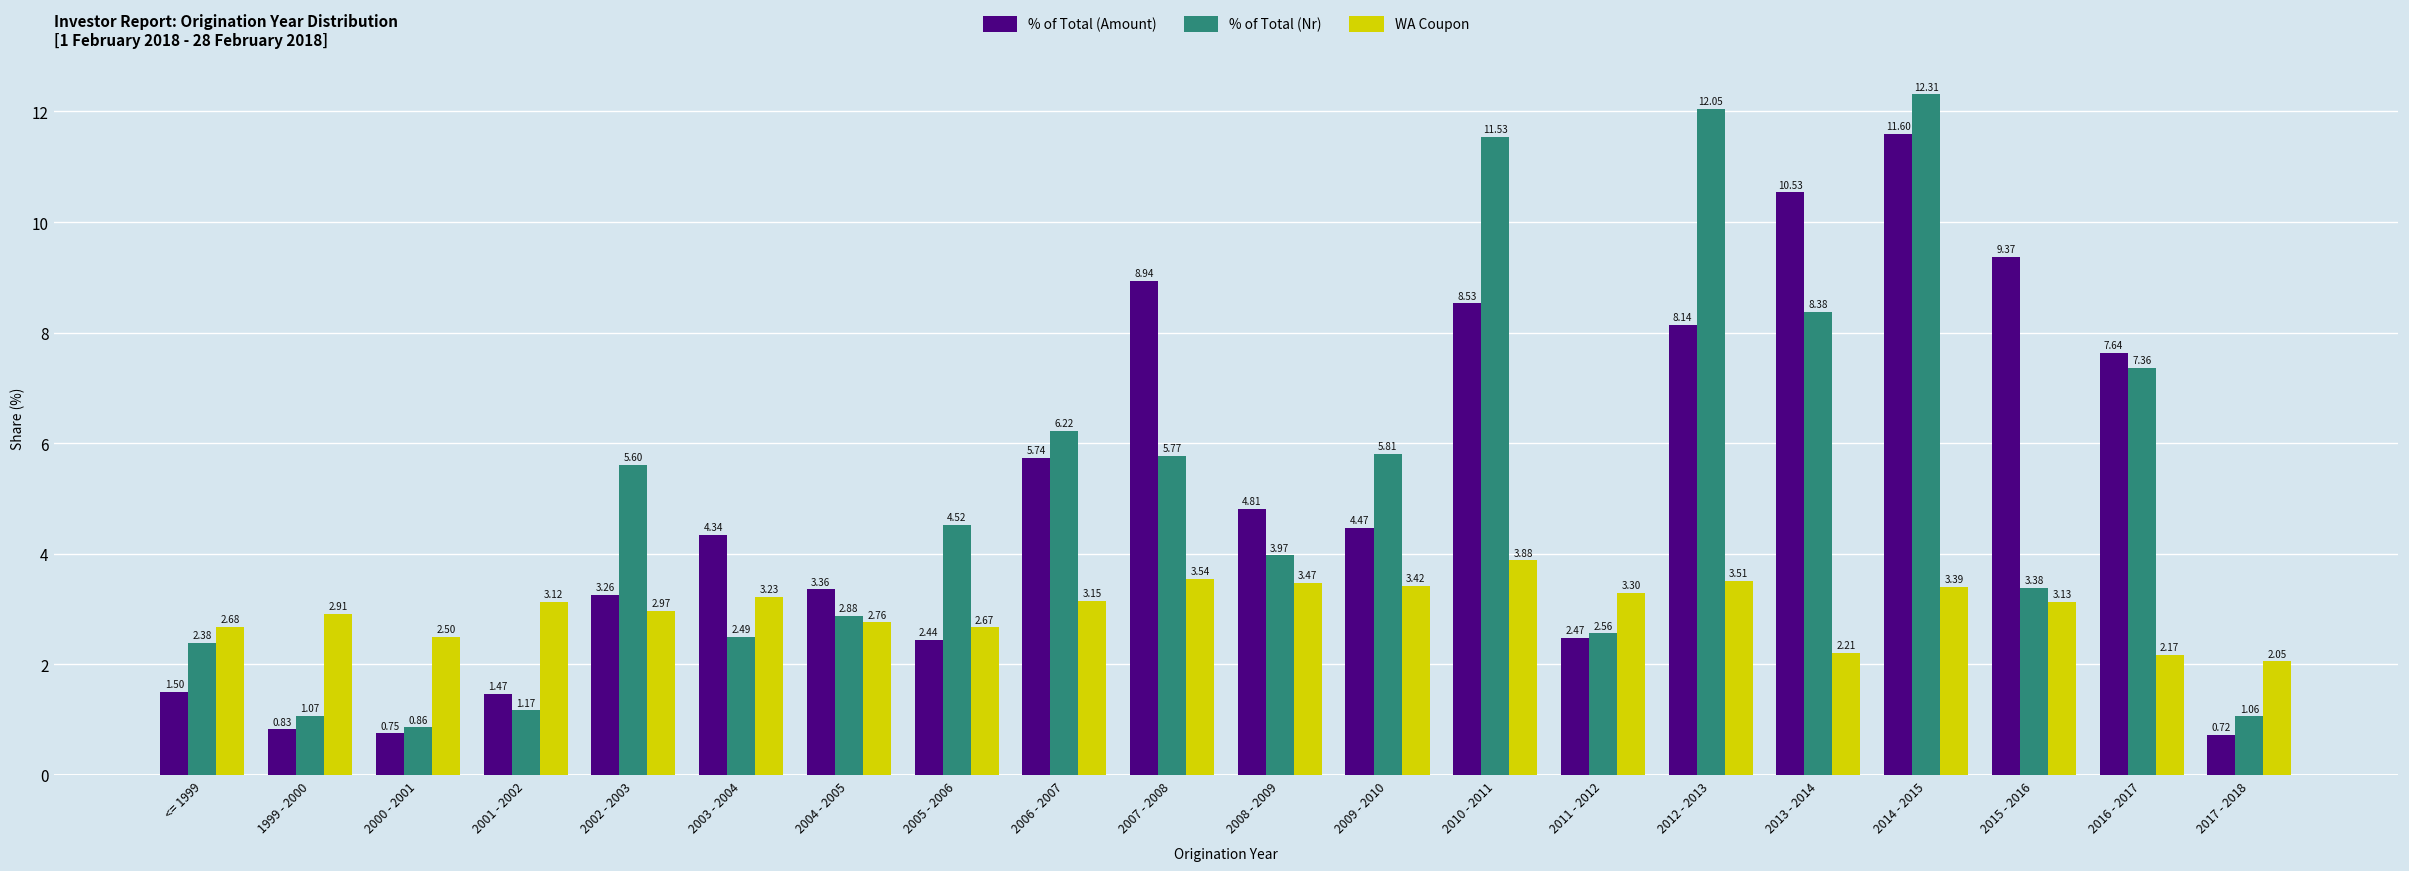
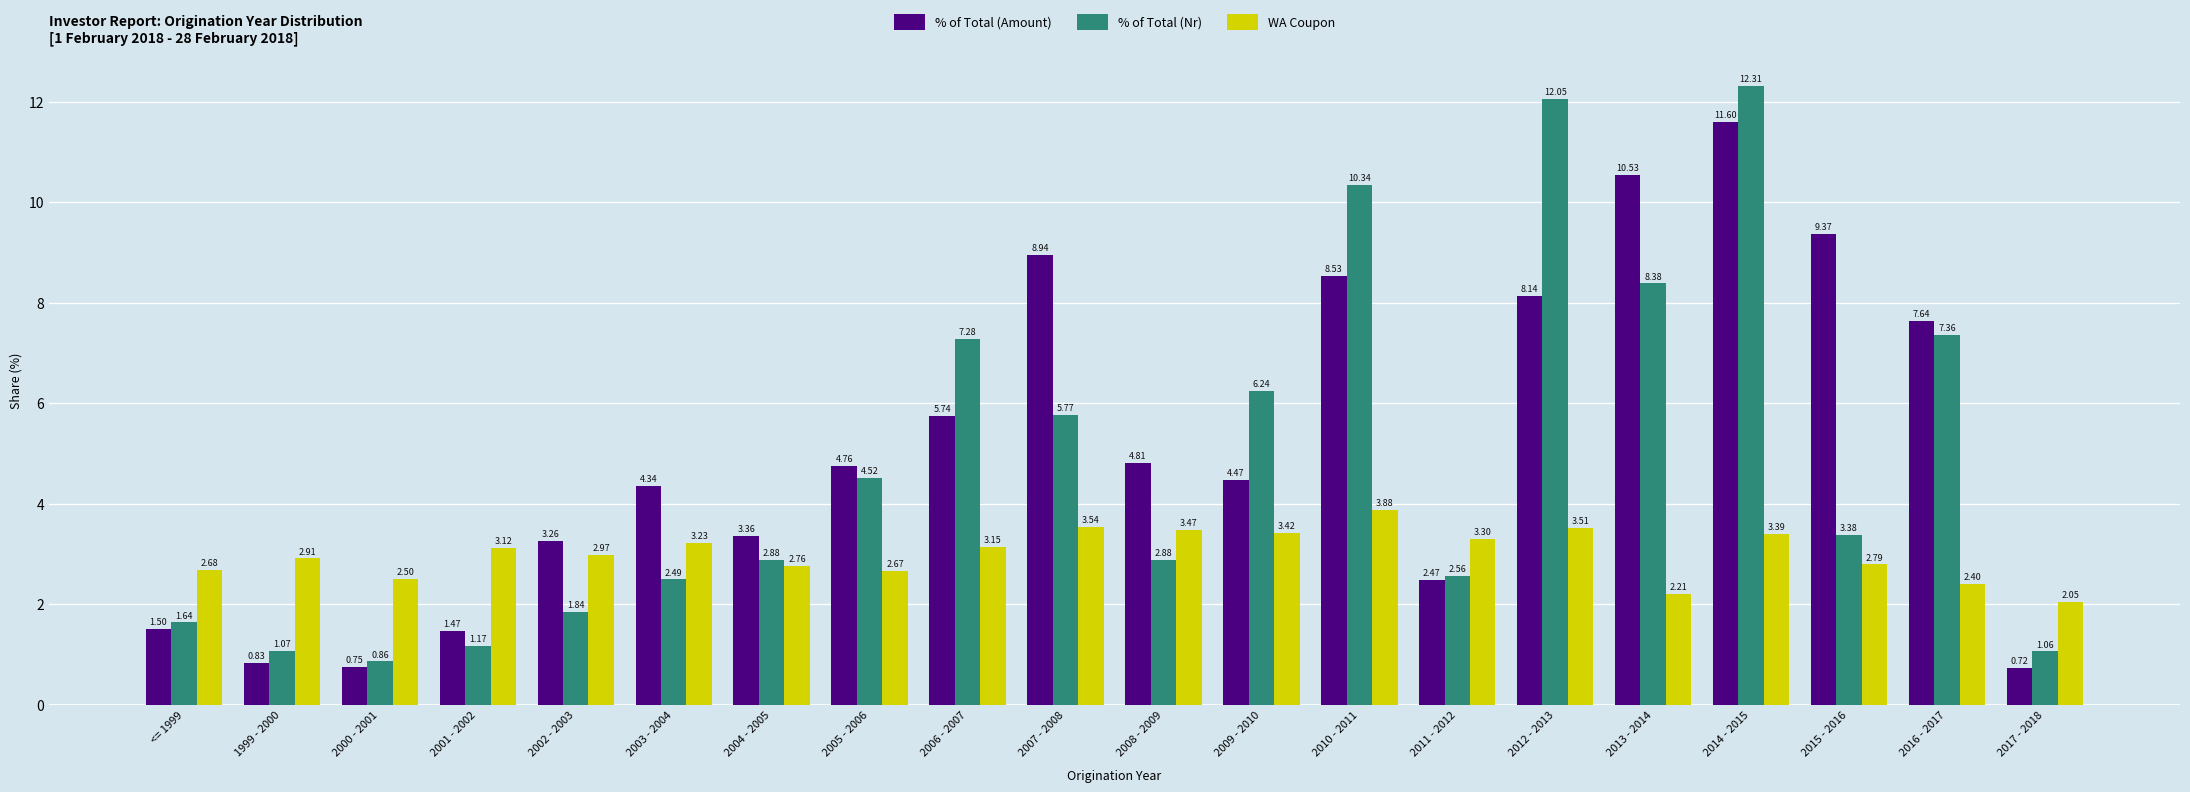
% of Total (Nr), <= 1999: 2.38 -> 1.64
% of Total (Nr), 2002 - 2003: 5.60 -> 1.84
% of Total (Amount), 2005 - 2006: 2.44 -> 4.76
% of Total (Nr), 2006 - 2007: 6.22 -> 7.28
% of Total (Nr), 2008 - 2009: 3.97 -> 2.88
% of Total (Nr), 2009 - 2010: 5.81 -> 6.24
% of Total (Nr), 2010 - 2011: 11.53 -> 10.34
WA Coupon, 2015 - 2016: 3.13 -> 2.79
WA Coupon, 2016 - 2017: 2.17 -> 2.40
